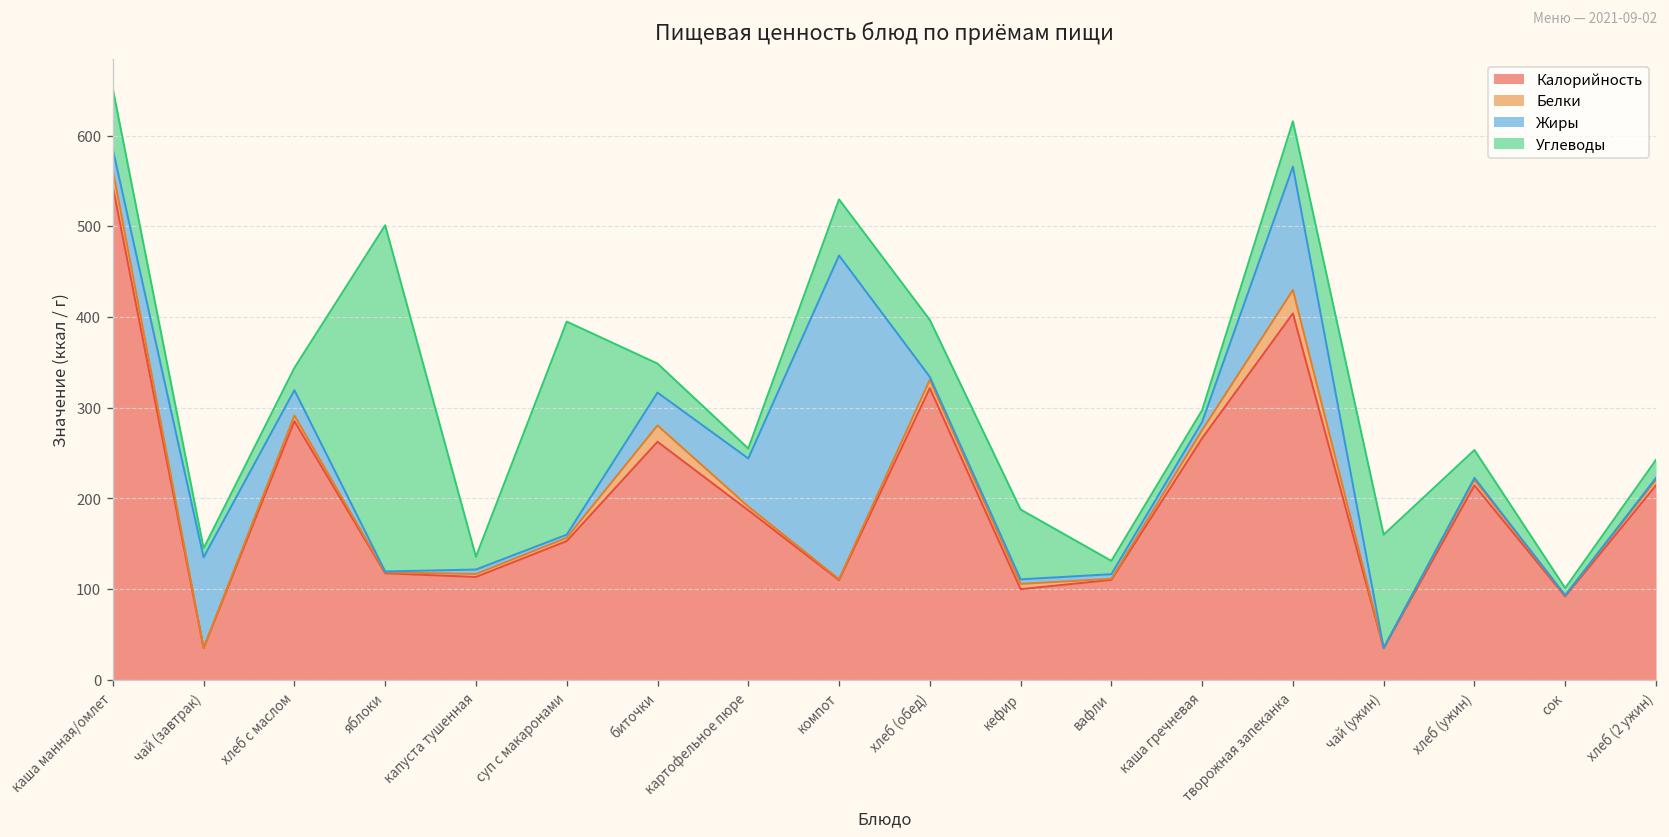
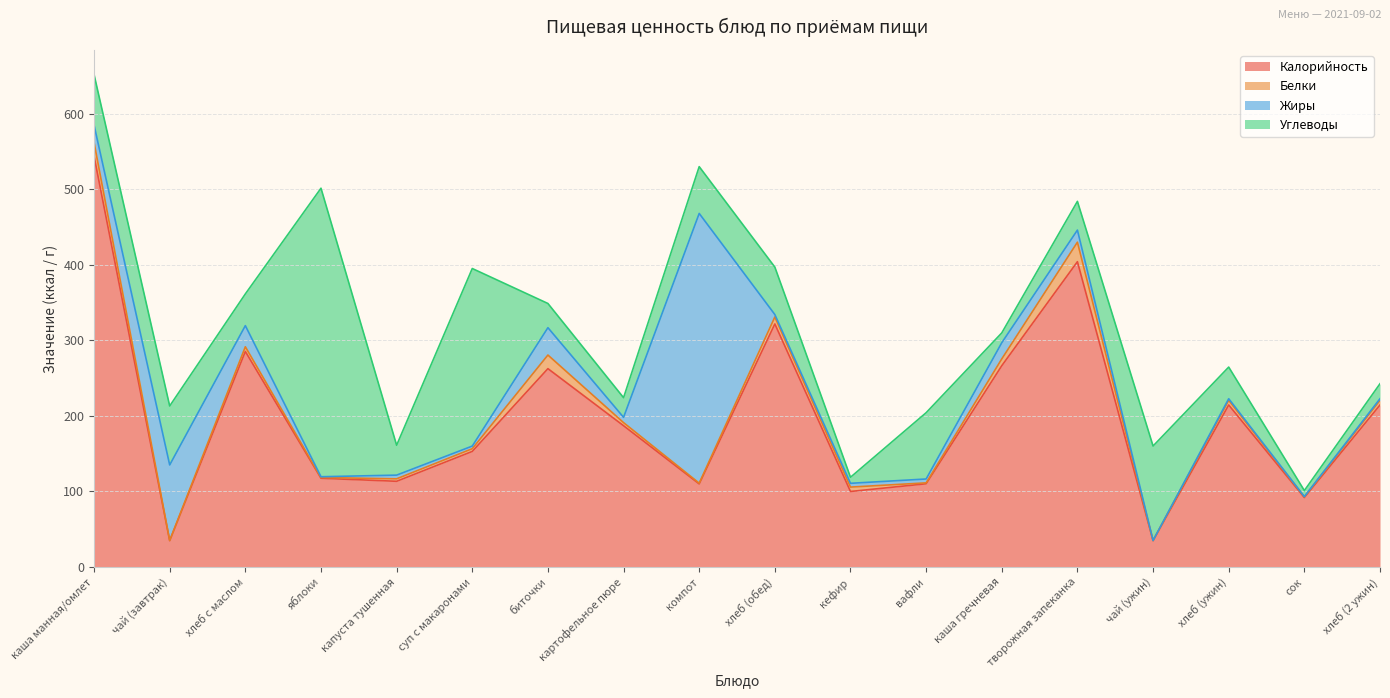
Углеводы, чай (завтрак): 10 -> 80
Углеводы, хлеб с маслом: 20 -> 40
Углеводы, капуста тушенная: 10 -> 40
Жиры, картофельное пюре: 50 -> 10
Углеводы, картофельное пюре: 10 -> 30
Углеводы, кефир: 80 -> 10
Углеводы, вафли: 10 -> 90
Жиры, каша гречневая: 10 -> 20
Жиры, творожная запеканка: 140 -> 20
Углеводы, творожная запеканка: 50 -> 40
Углеводы, хлеб (ужин): 30 -> 40
